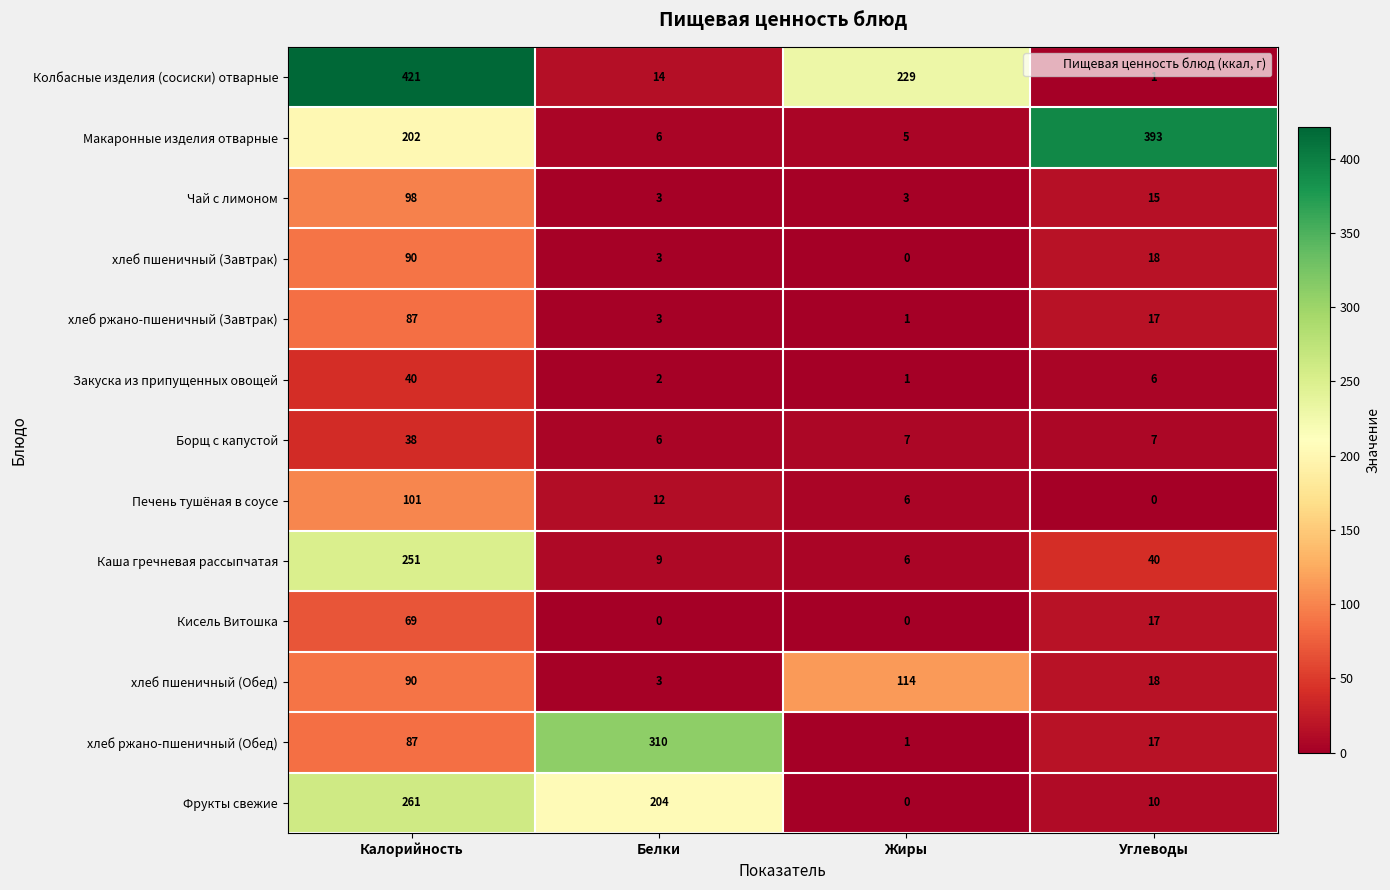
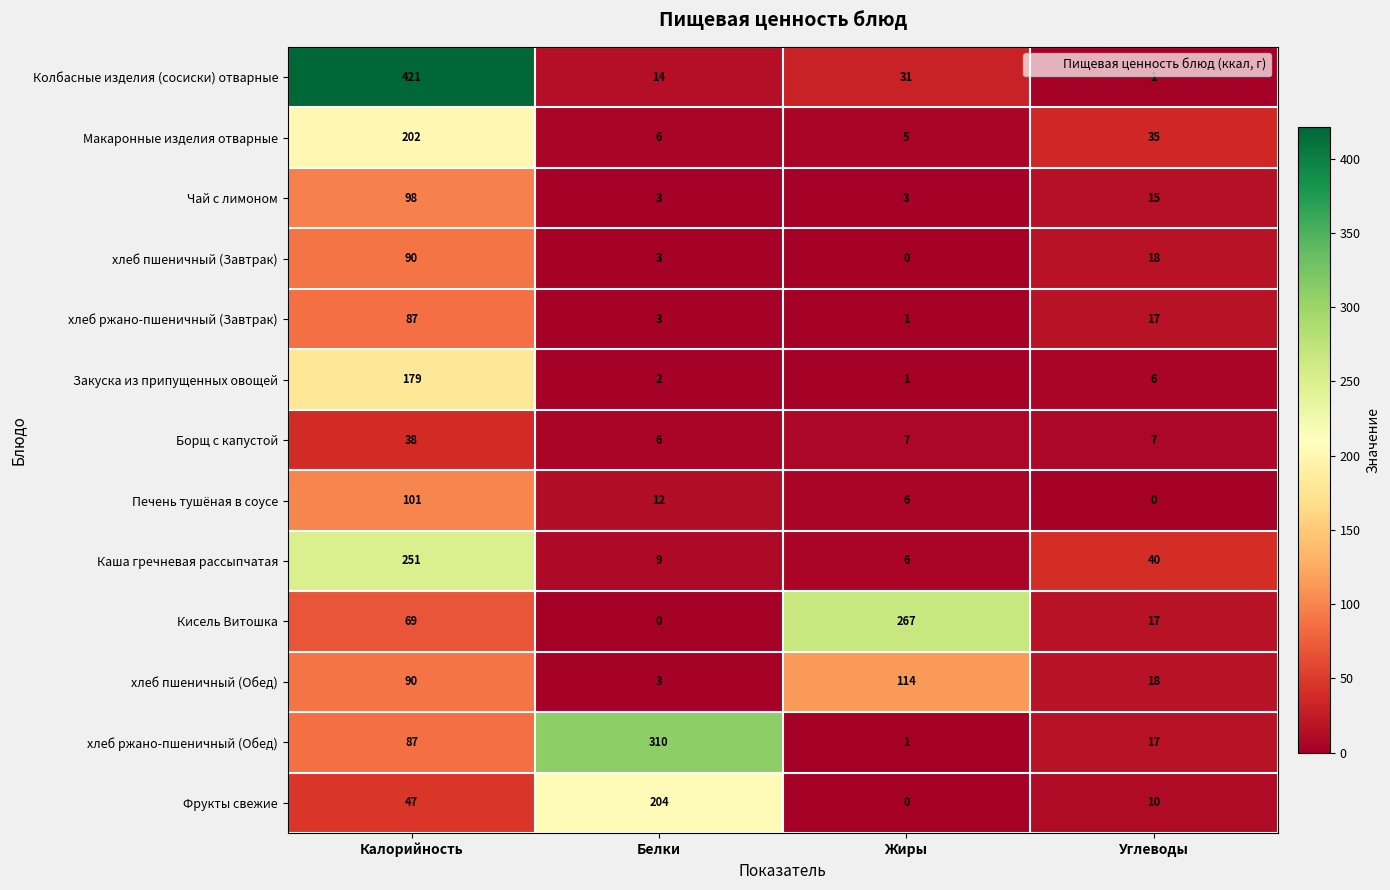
Колбасные изделия (сосиски) отварные, Жиры: 229 -> 31
Макаронные изделия отварные, Углеводы: 393 -> 35
Закуска из припущенных овощей, Калорийность: 40 -> 179
Кисель Витошка, Жиры: 0 -> 267
Фрукты свежие, Калорийность: 261 -> 47
